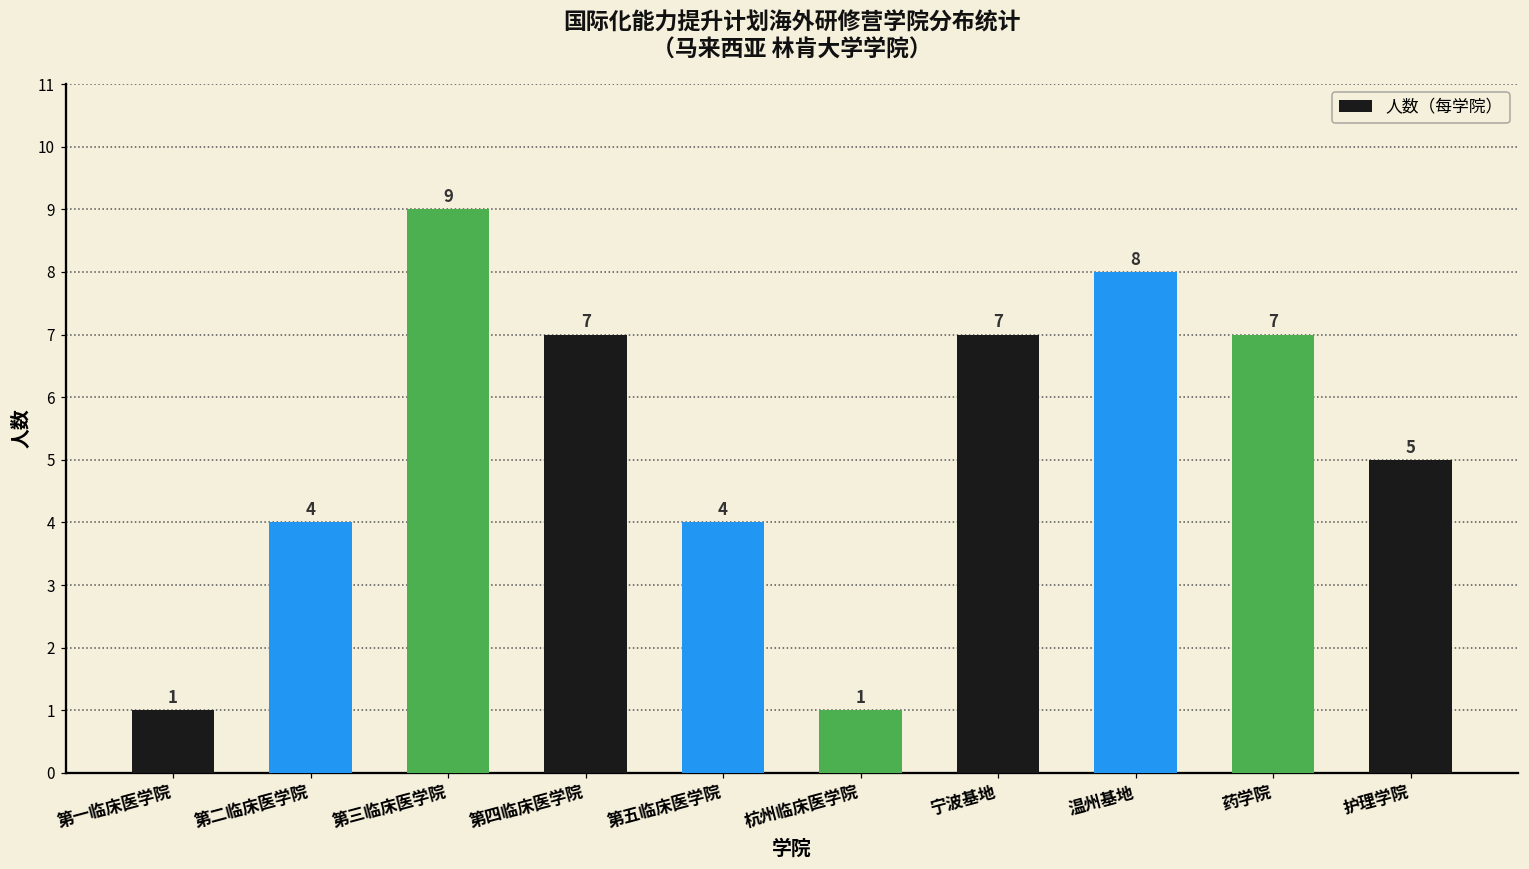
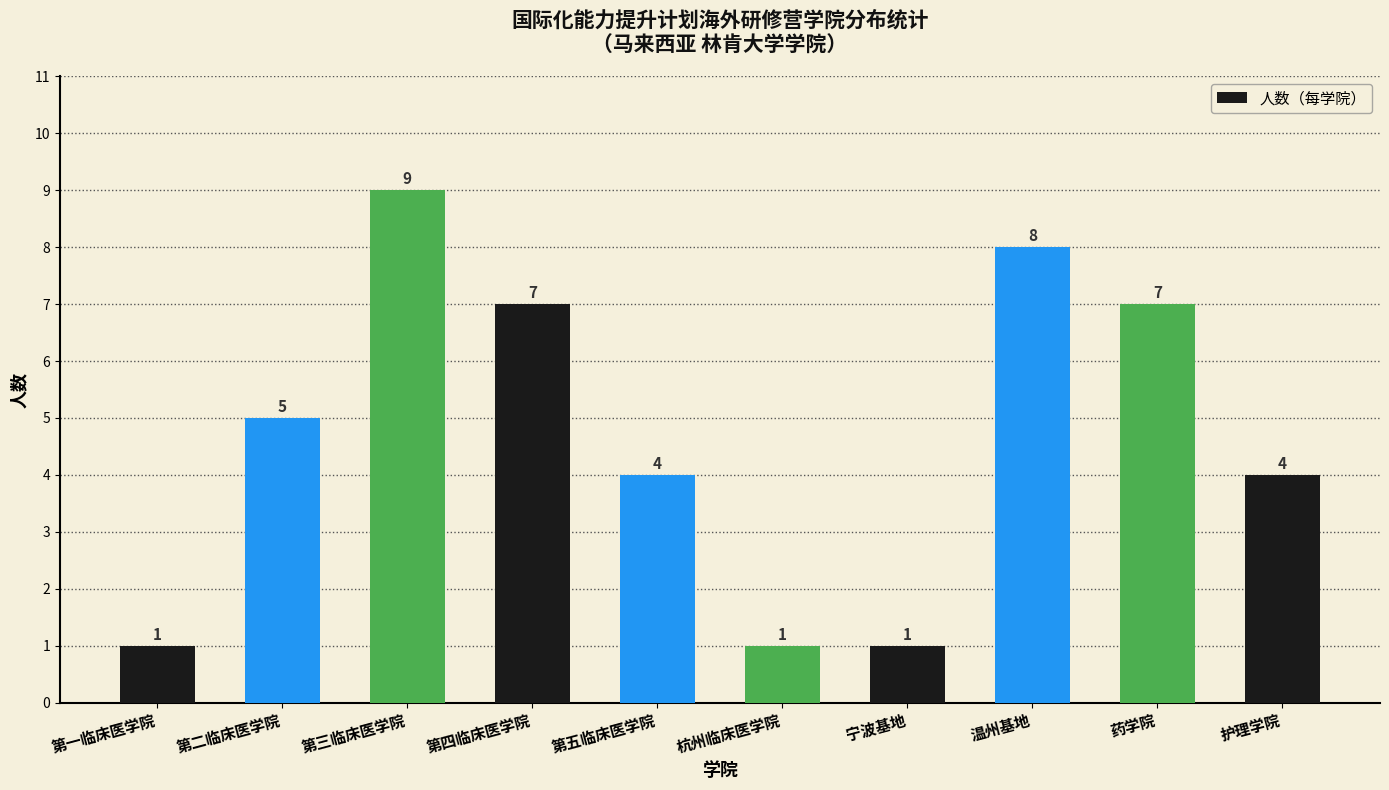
第二临床医学院: 4 -> 5
宁波基地: 7 -> 1
护理学院: 5 -> 4
